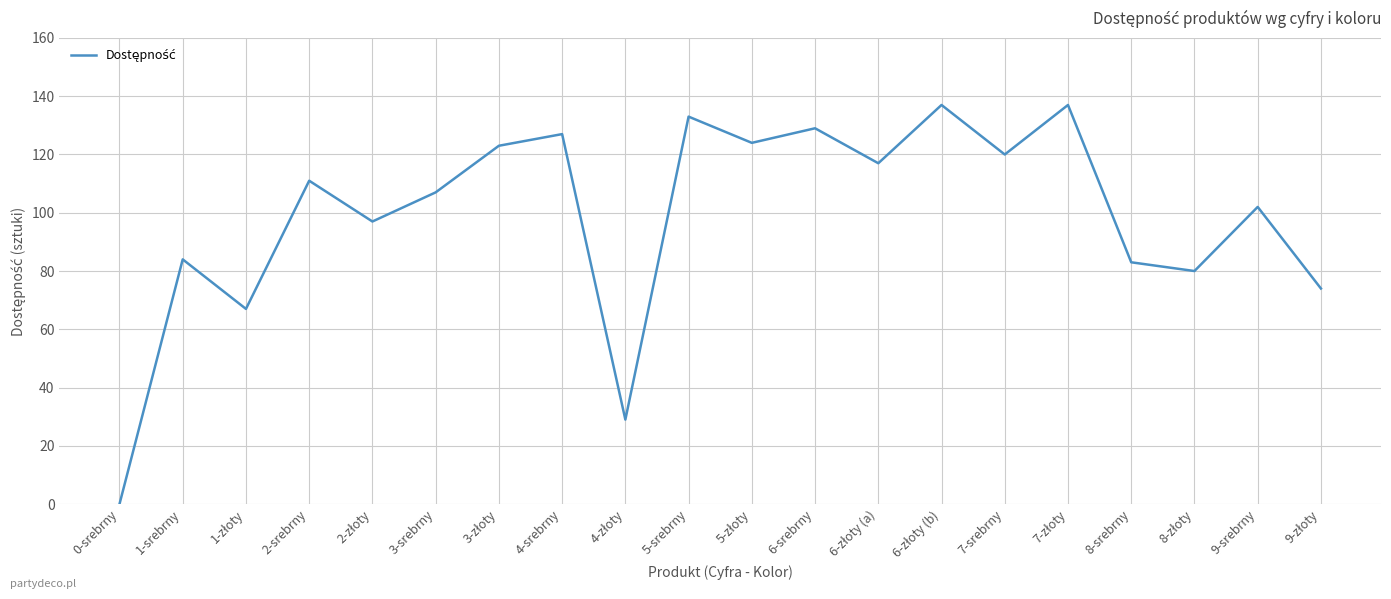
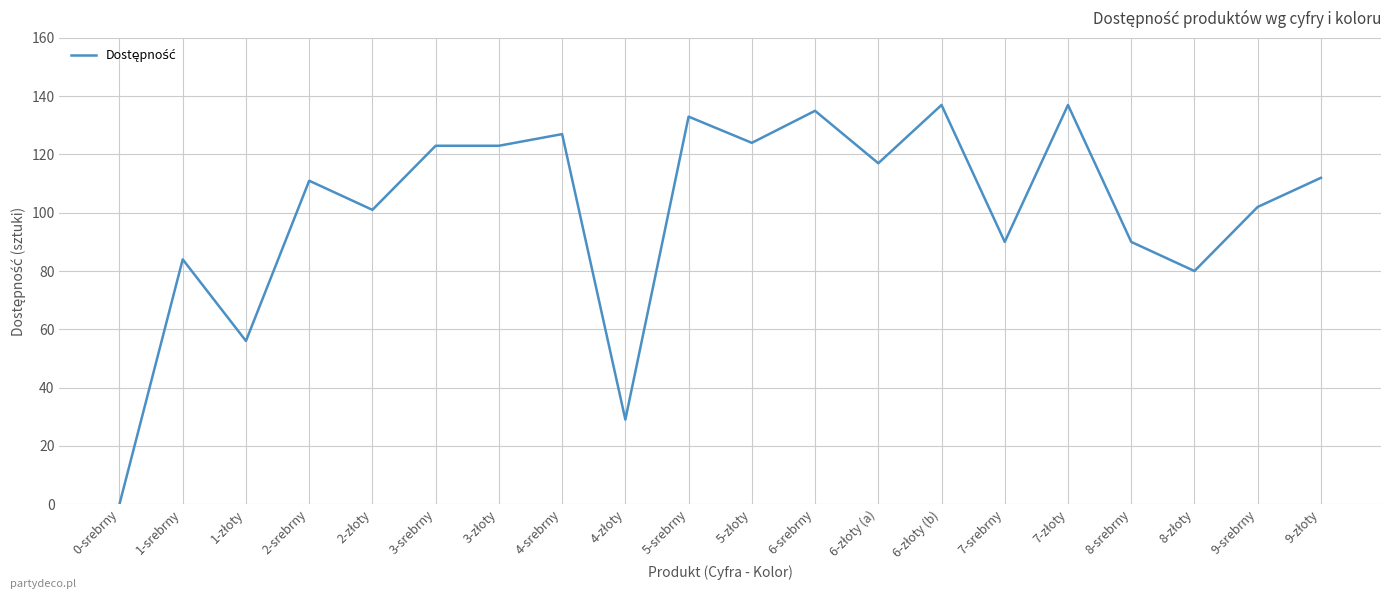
1-złoty: 67 -> 56
2-złoty: 97 -> 101
3-srebrny: 107 -> 123
6-srebrny: 129 -> 135
7-srebrny: 120 -> 90
8-srebrny: 83 -> 90
9-złoty: 74 -> 112
